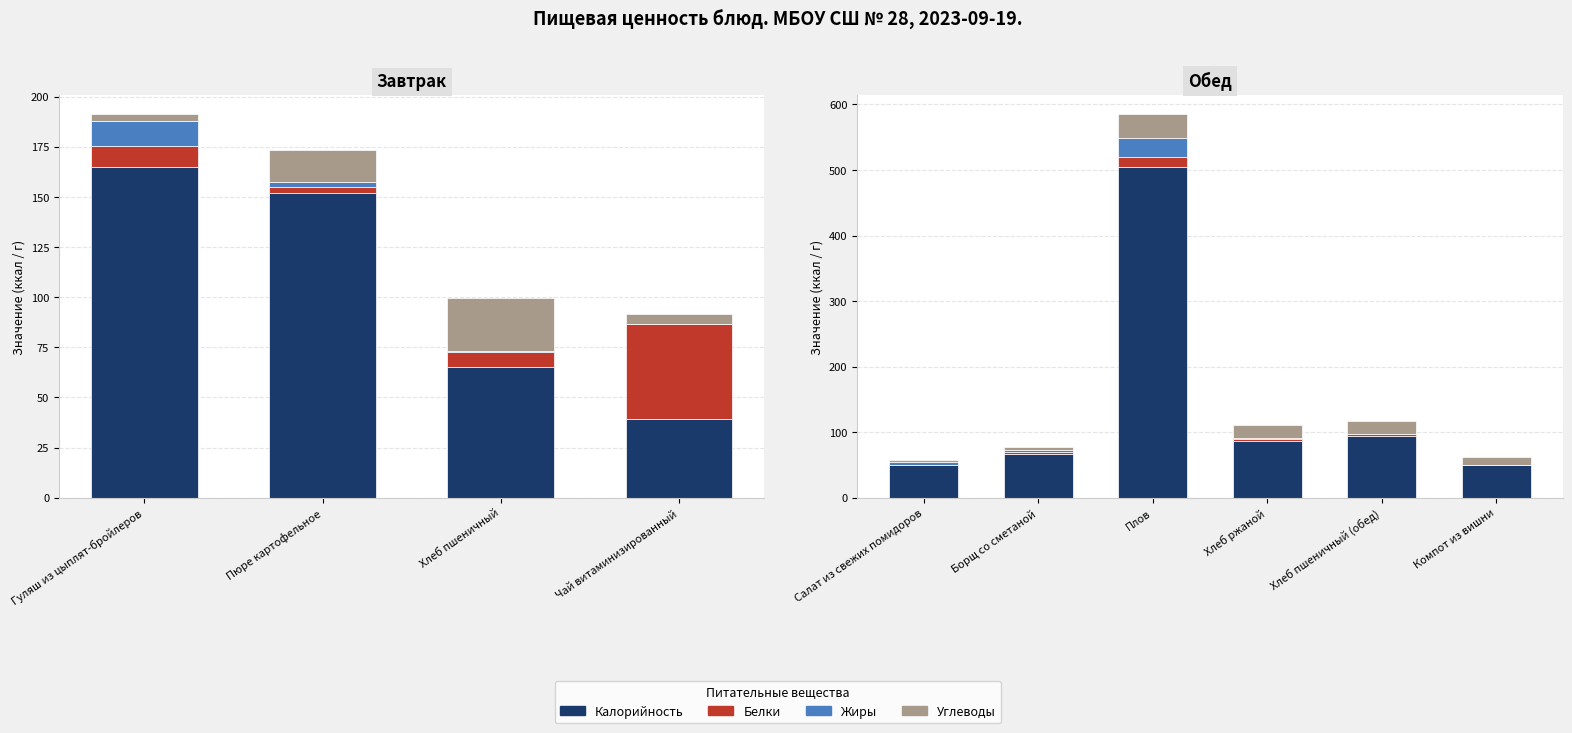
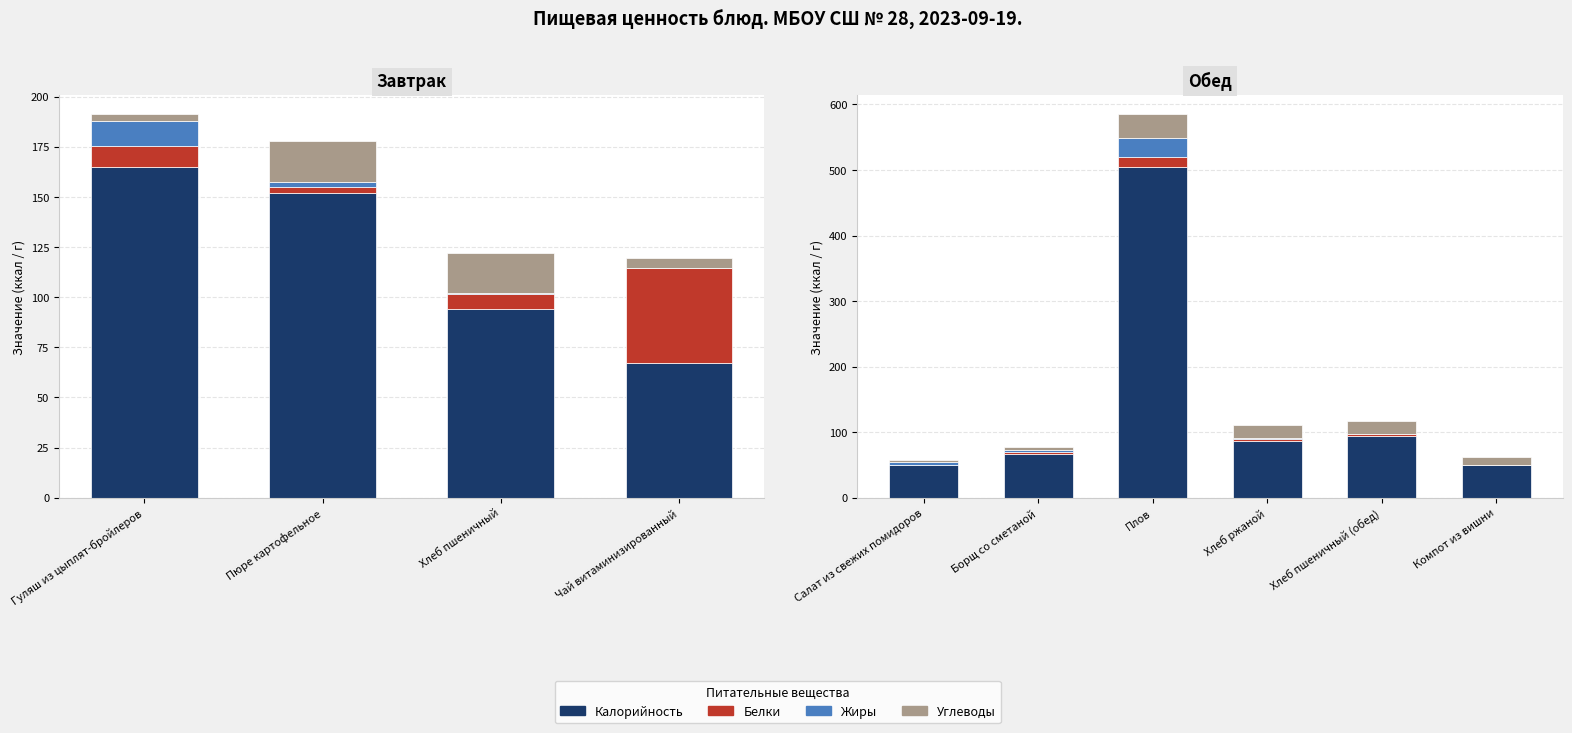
Завтрак, Углеводы, Пюре картофельное: 16 -> 21
Завтрак, Калорийность, Хлеб пшеничный: 65 -> 94
Завтрак, Углеводы, Хлеб пшеничный: 26 -> 20
Завтрак, Калорийность, Чай витаминизированный: 39 -> 67
